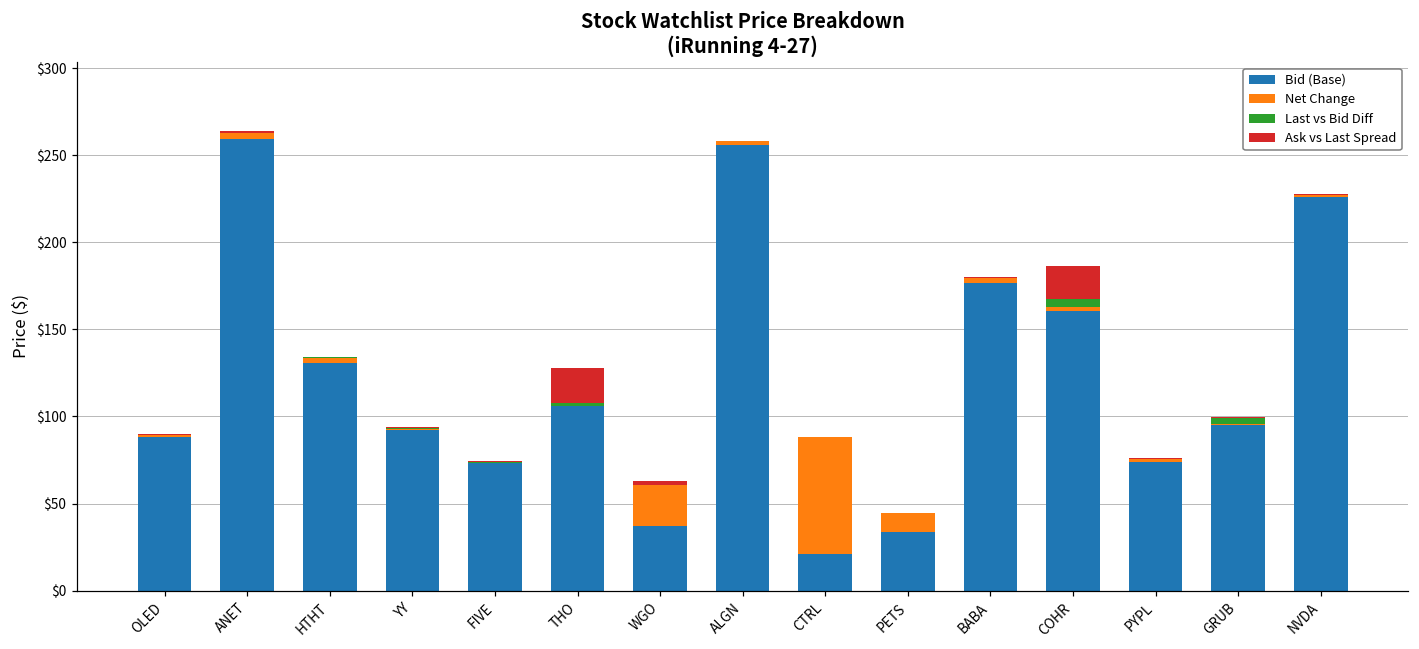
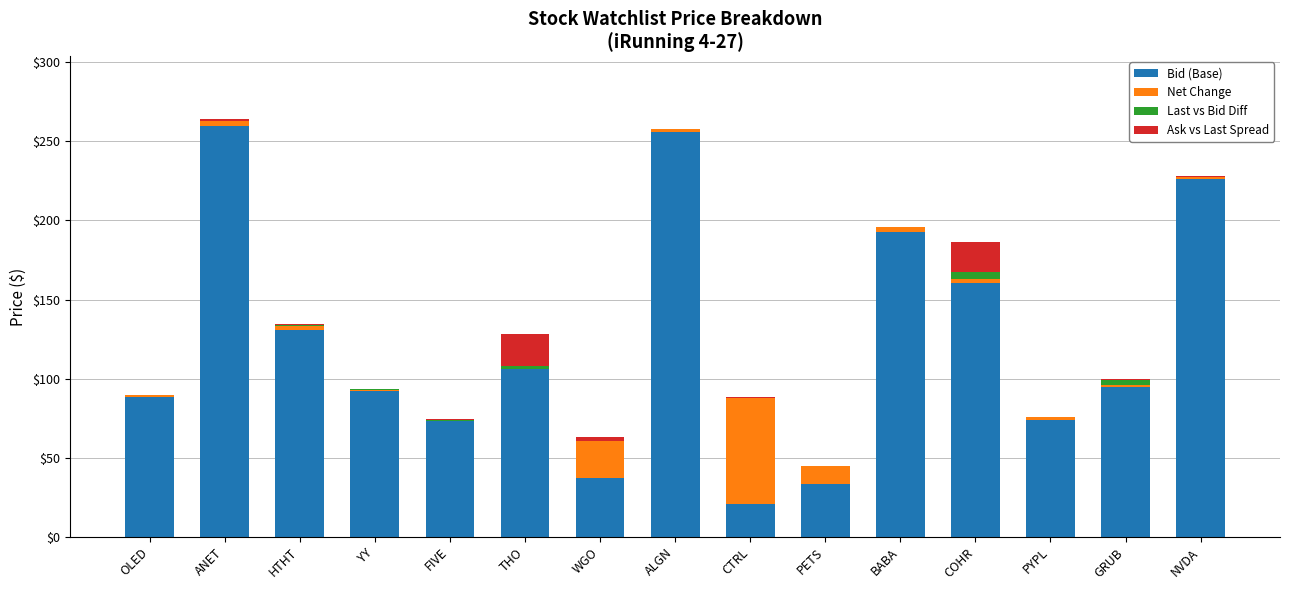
Bid (Base), BABA: $177 -> $193
